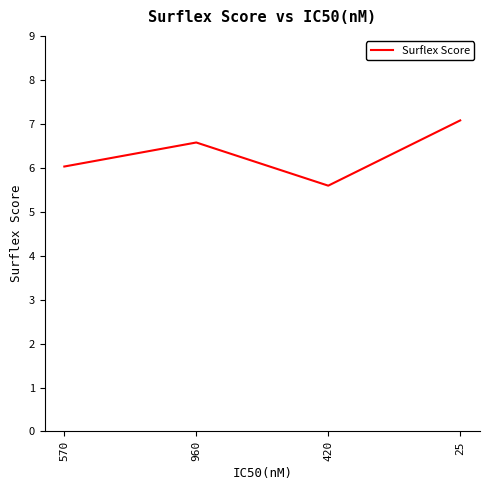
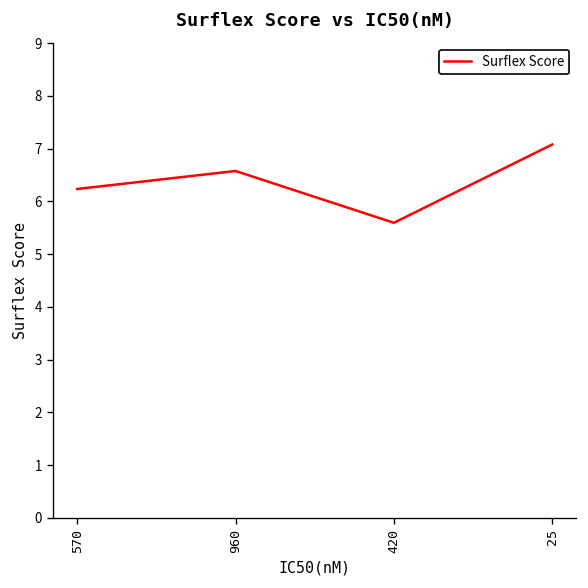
570: 6.0 -> 6.2
